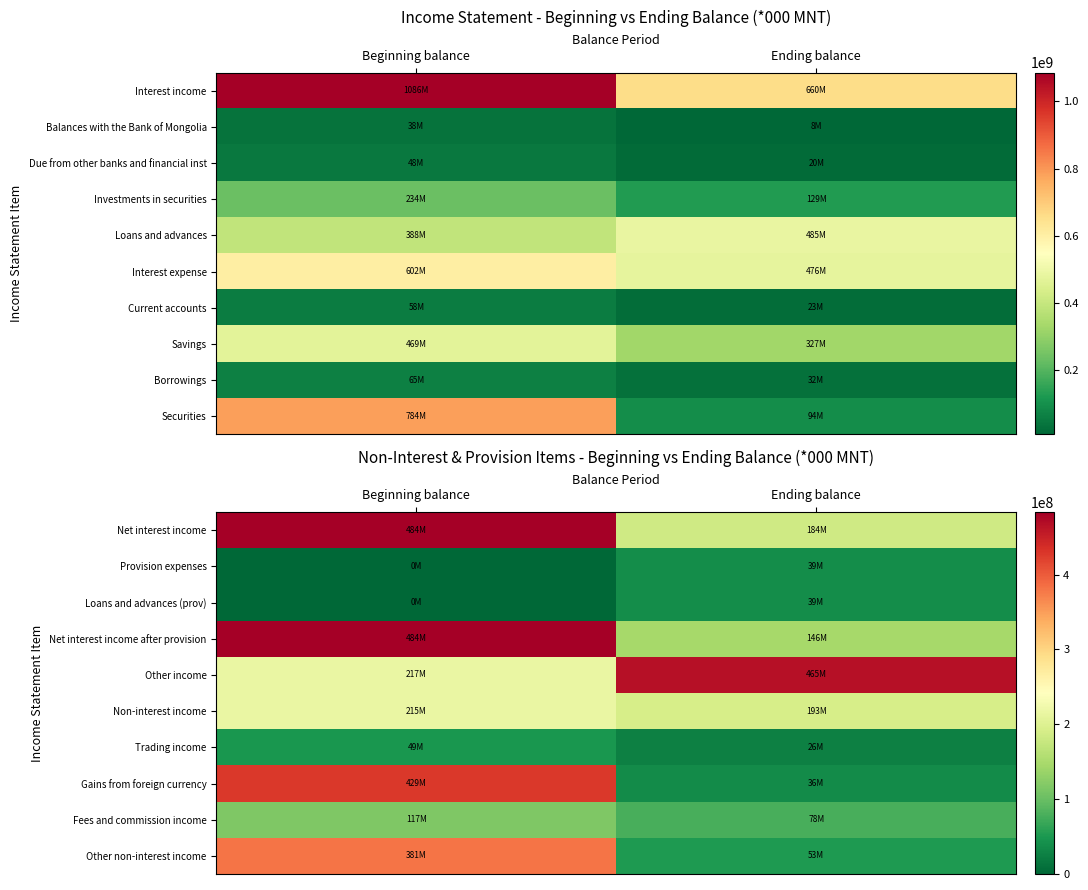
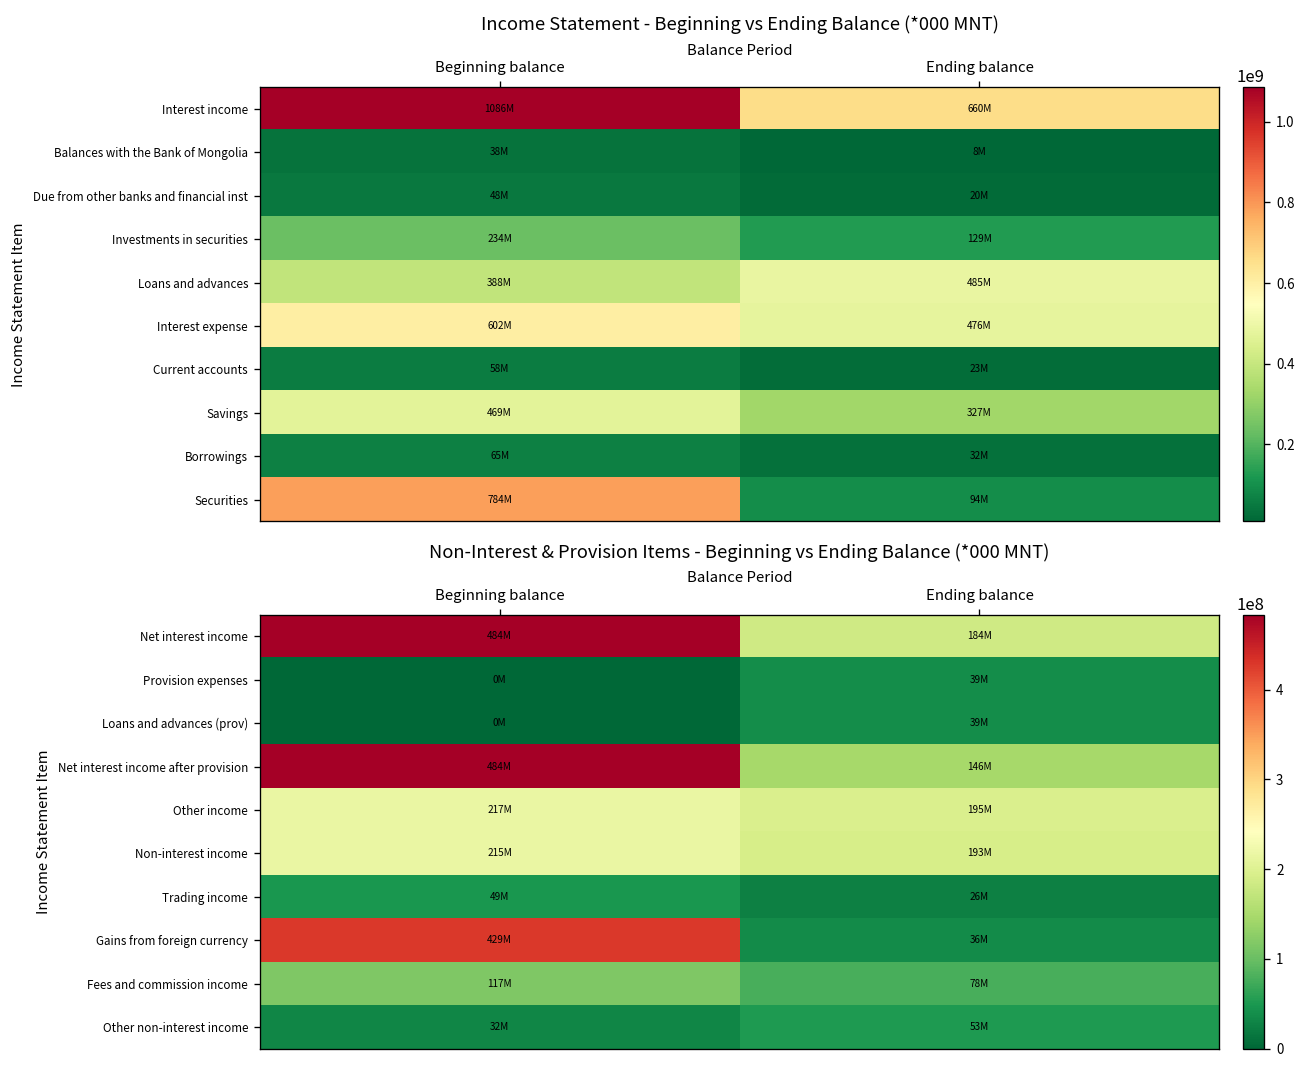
Non-Interest & Provision Items - Beginning vs Ending Balance (*000 MNT), Other income, Ending balance: 465M -> 195M
Non-Interest & Provision Items - Beginning vs Ending Balance (*000 MNT), Other non-interest income, Beginning balance: 381M -> 32M
